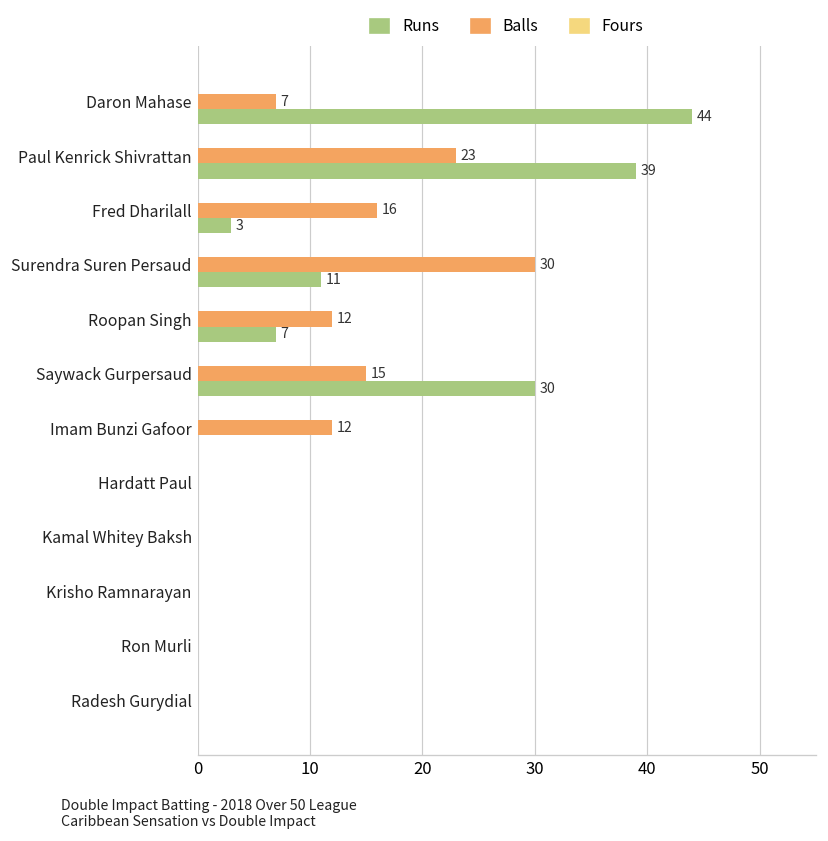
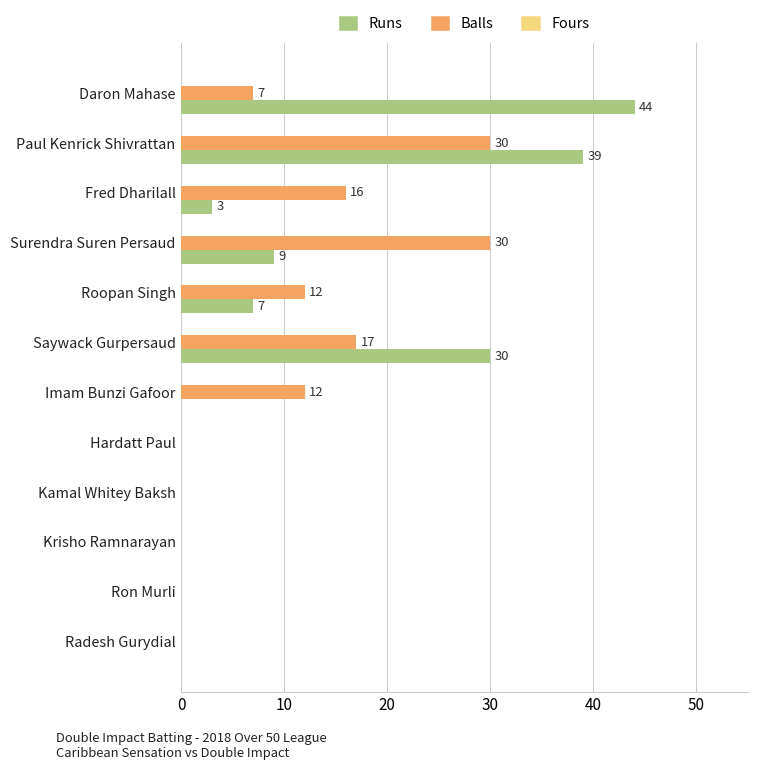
Balls, Paul Kenrick Shivrattan: 23 -> 30
Runs, Surendra Suren Persaud: 11 -> 9
Balls, Saywack Gurpersaud: 15 -> 17
